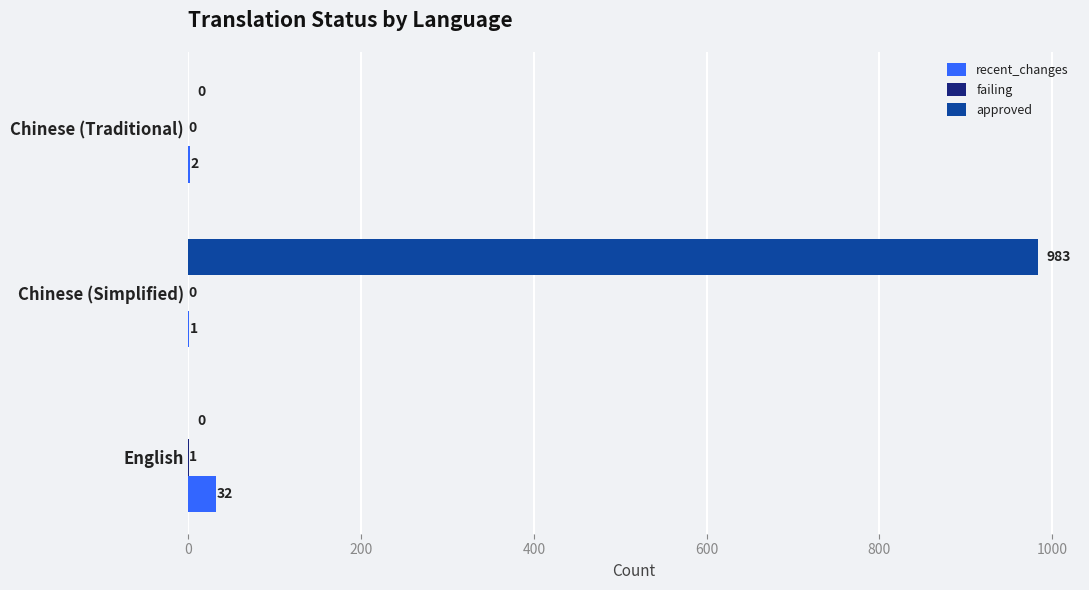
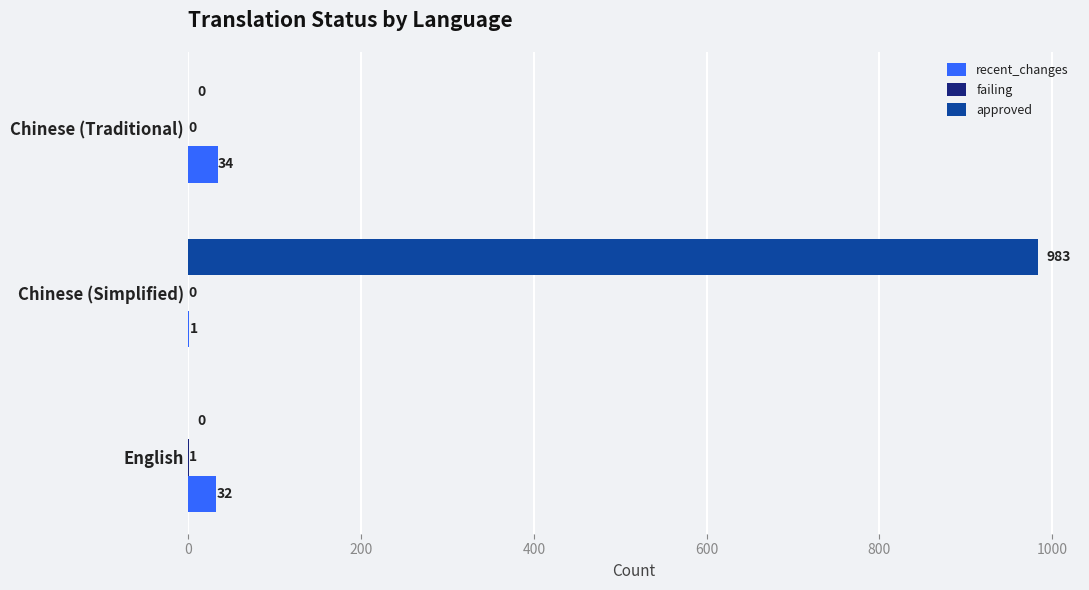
recent_changes, Chinese (Traditional): 2 -> 34
